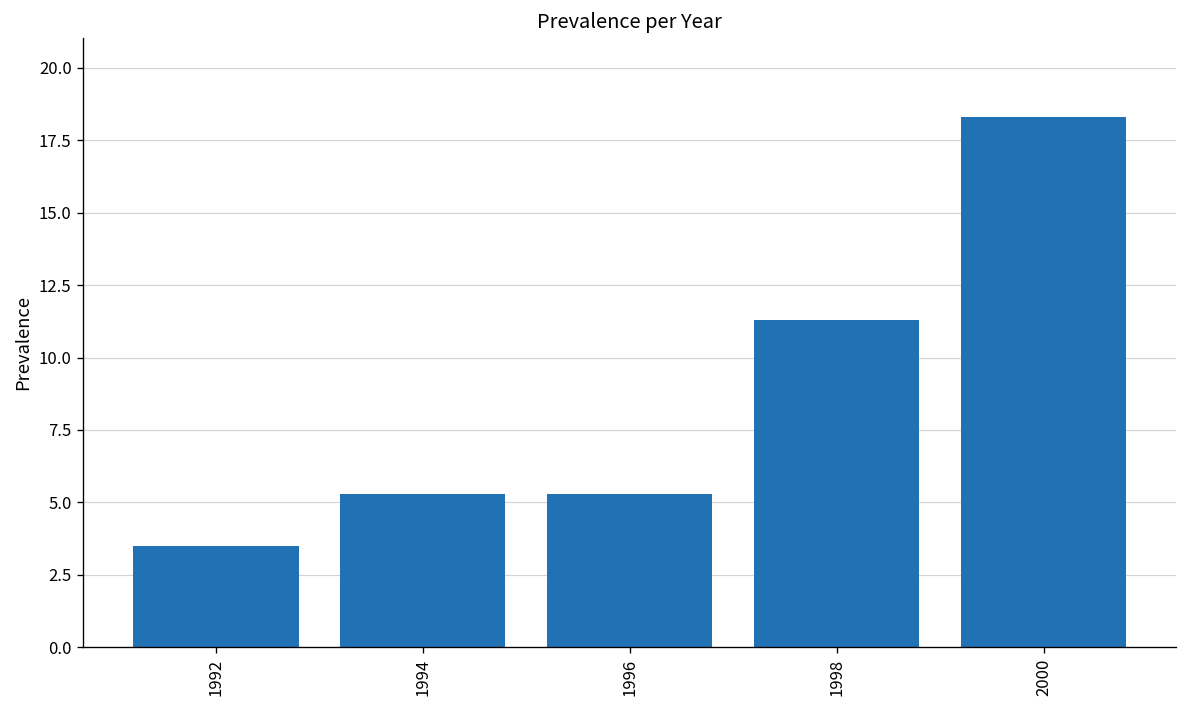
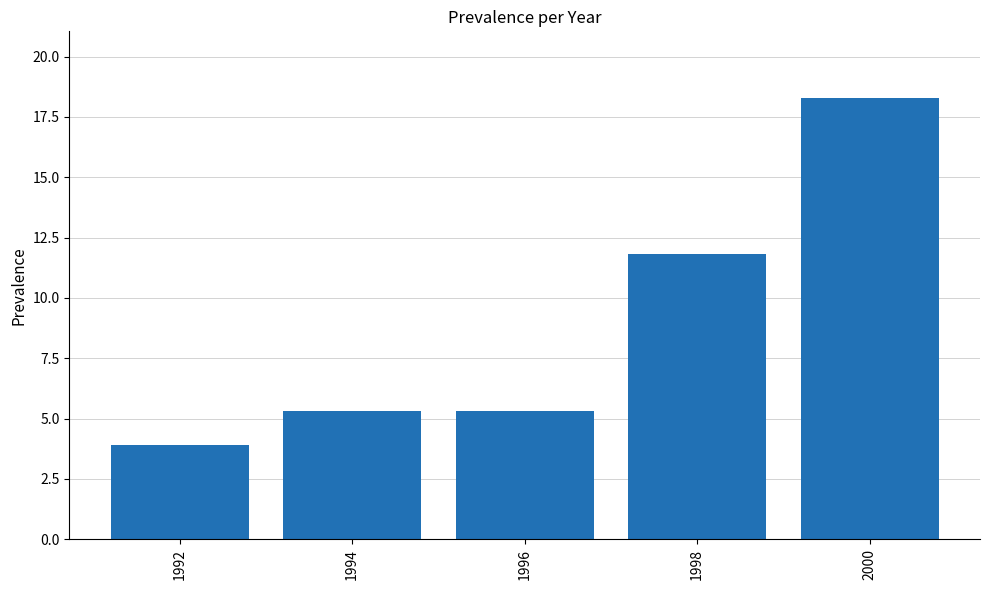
1992: 3.5 -> 3.9
1998: 11.3 -> 11.8
